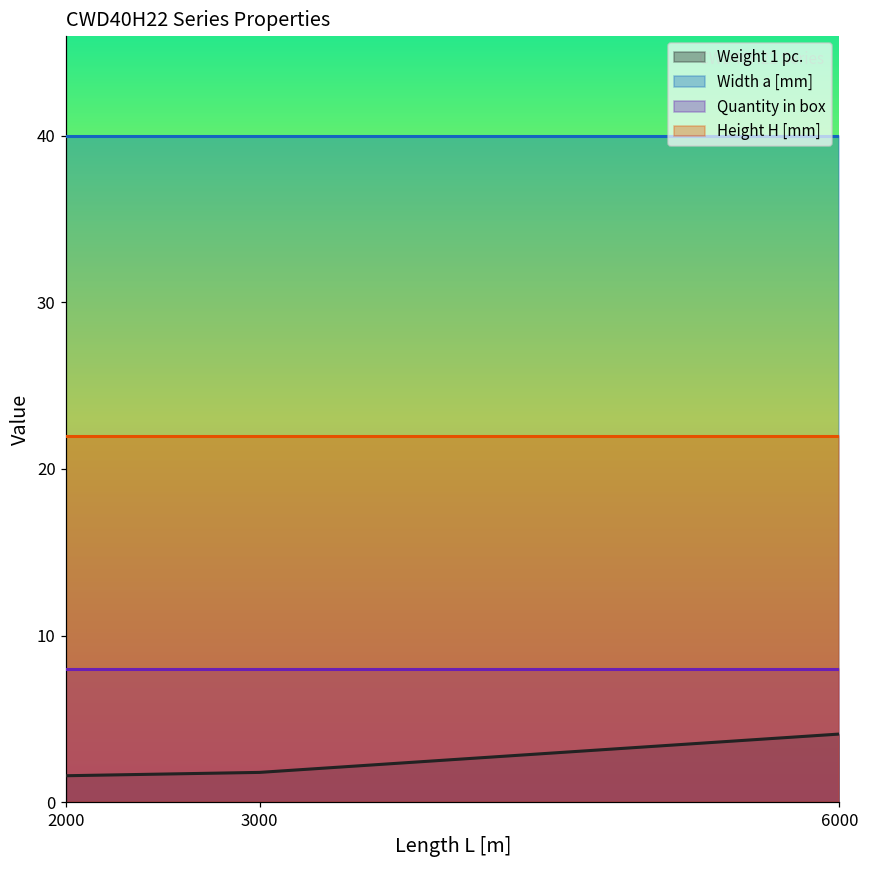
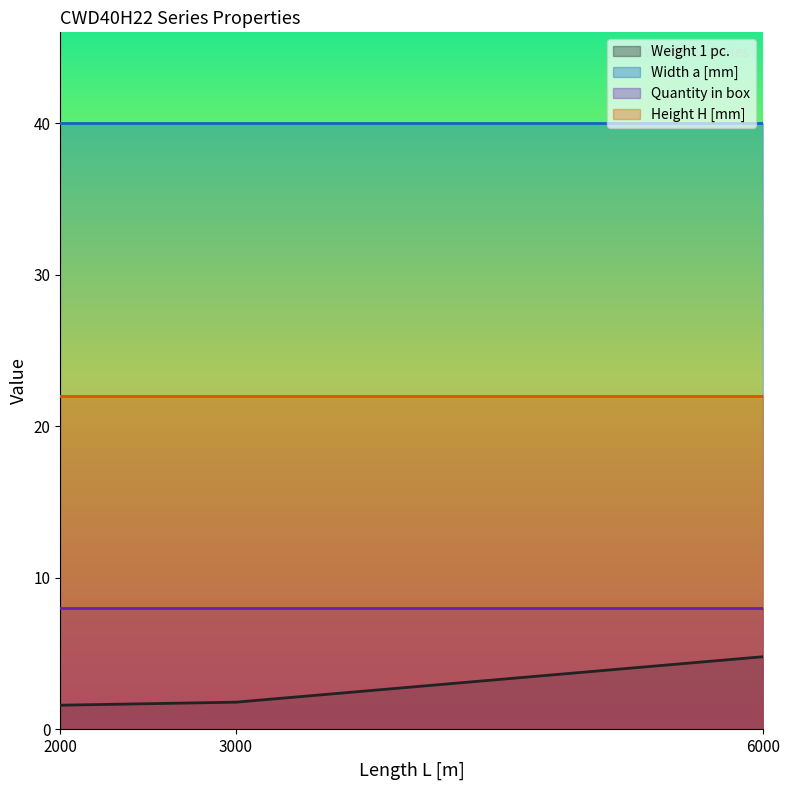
Weight 1 pc., 6000: 4.1 -> 4.8
